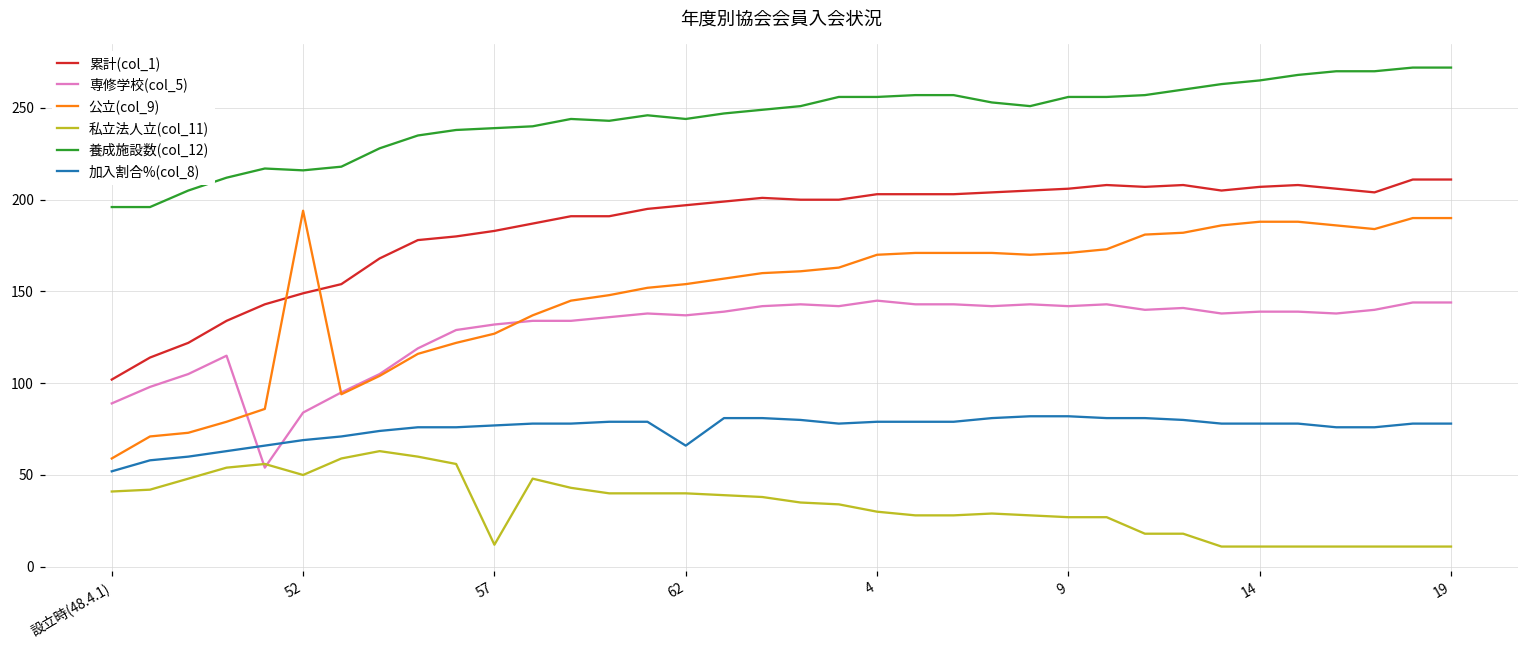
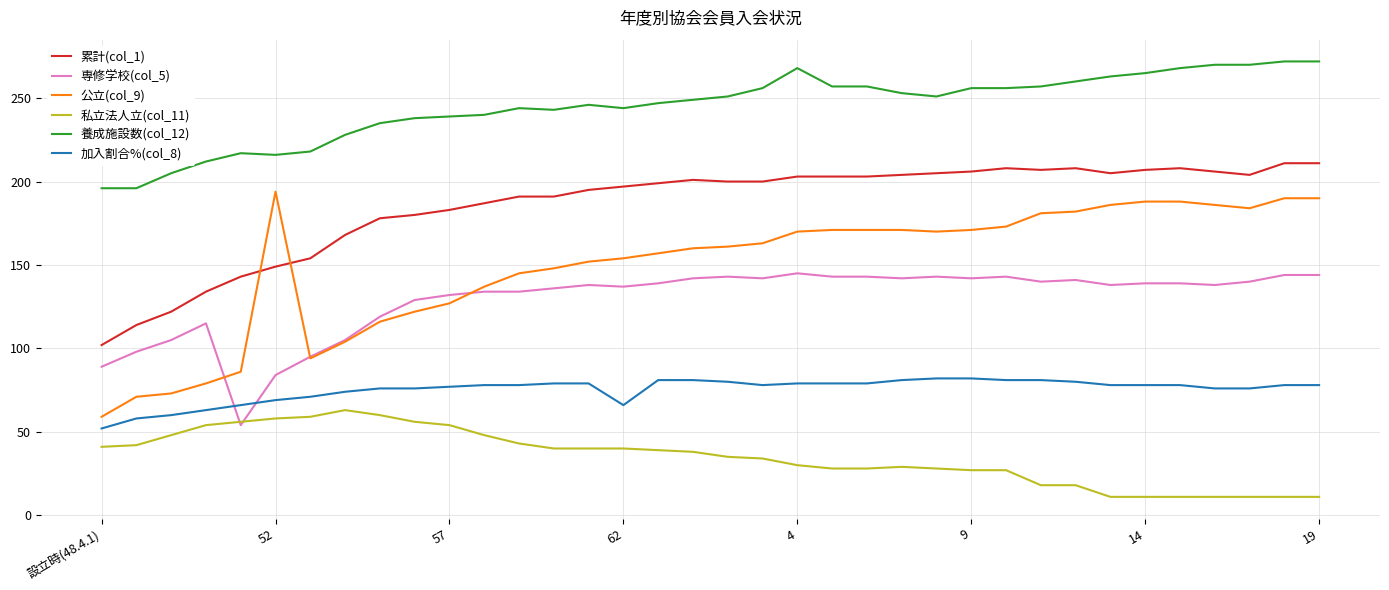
私立法人立(col_11), 52: 50 -> 58
私立法人立(col_11), 57: 12 -> 54
養成施設数(col_12), 4: 256 -> 268
